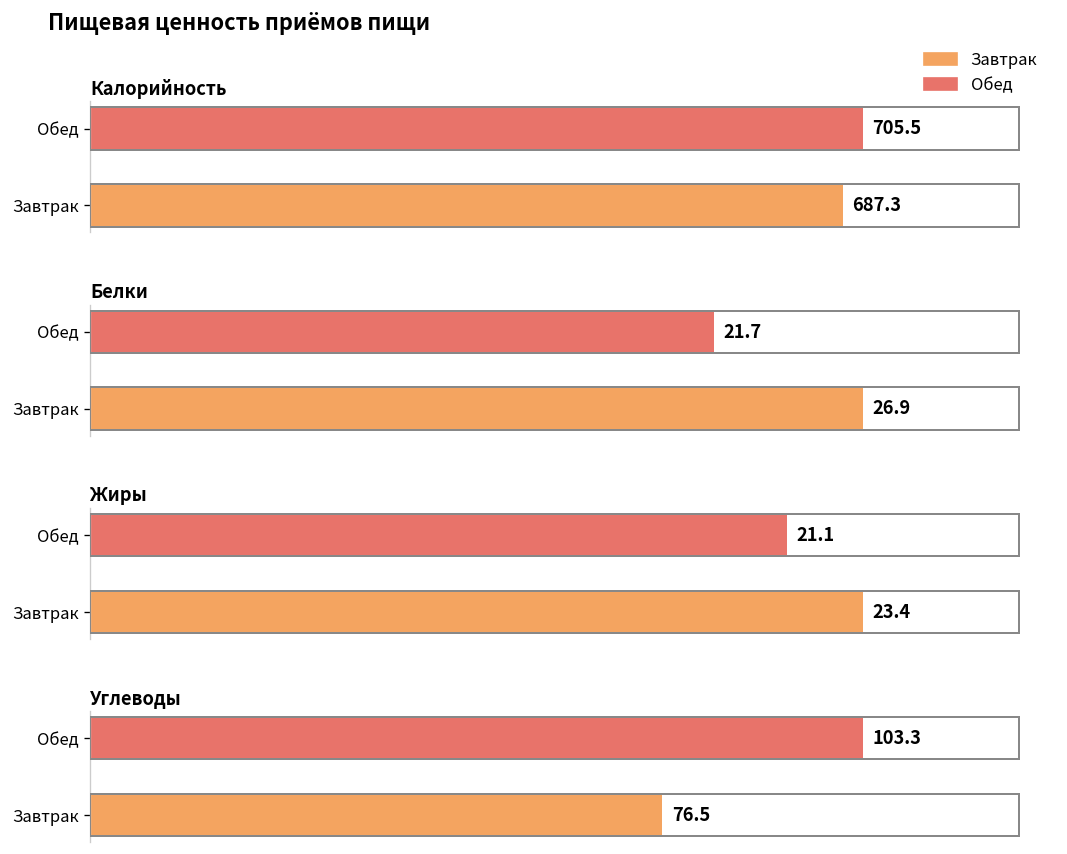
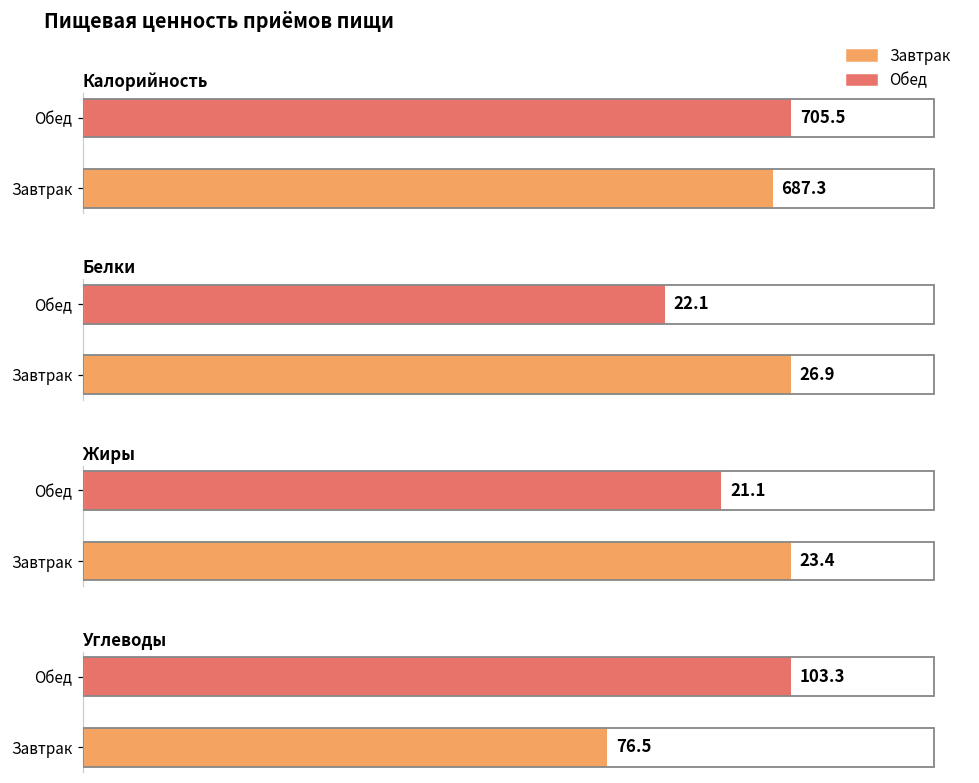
Белки, Обед: 21.7 -> 22.1
